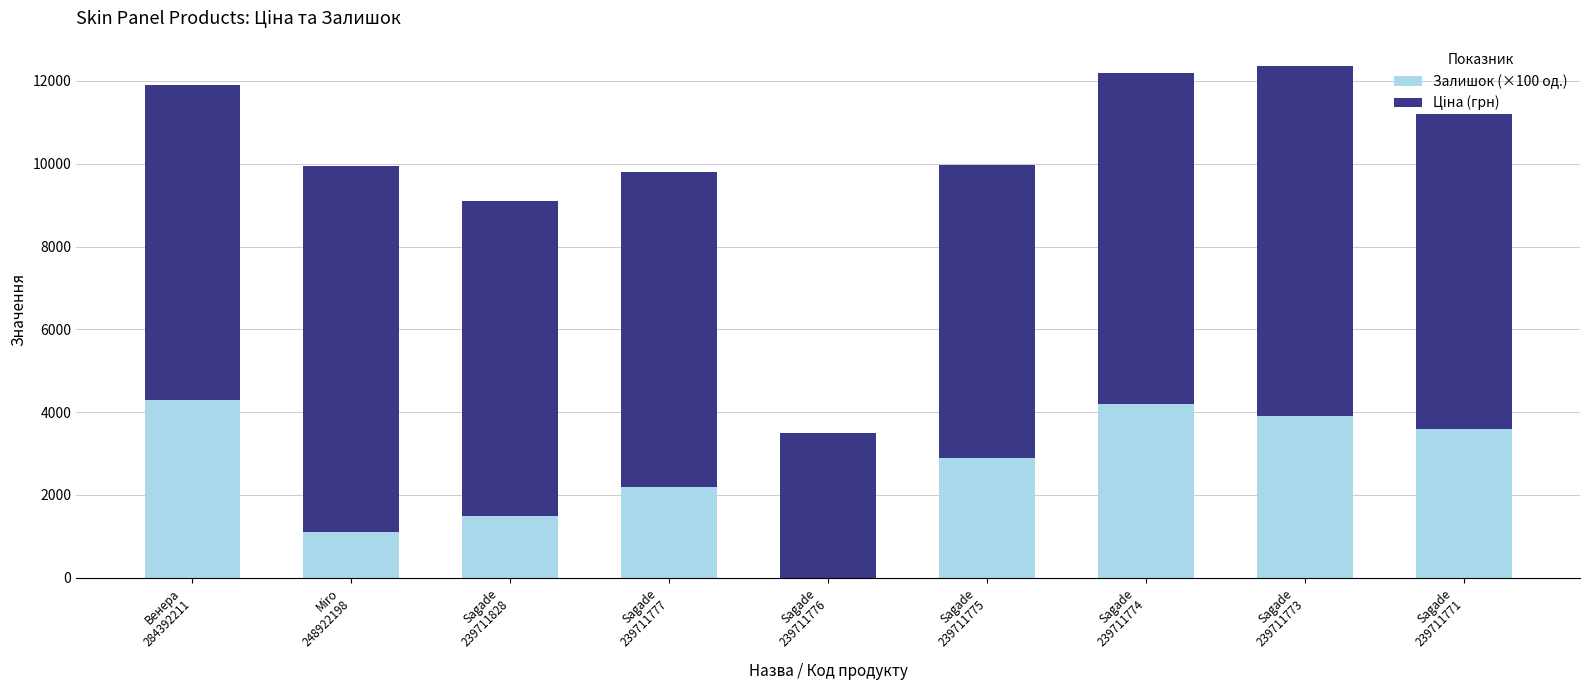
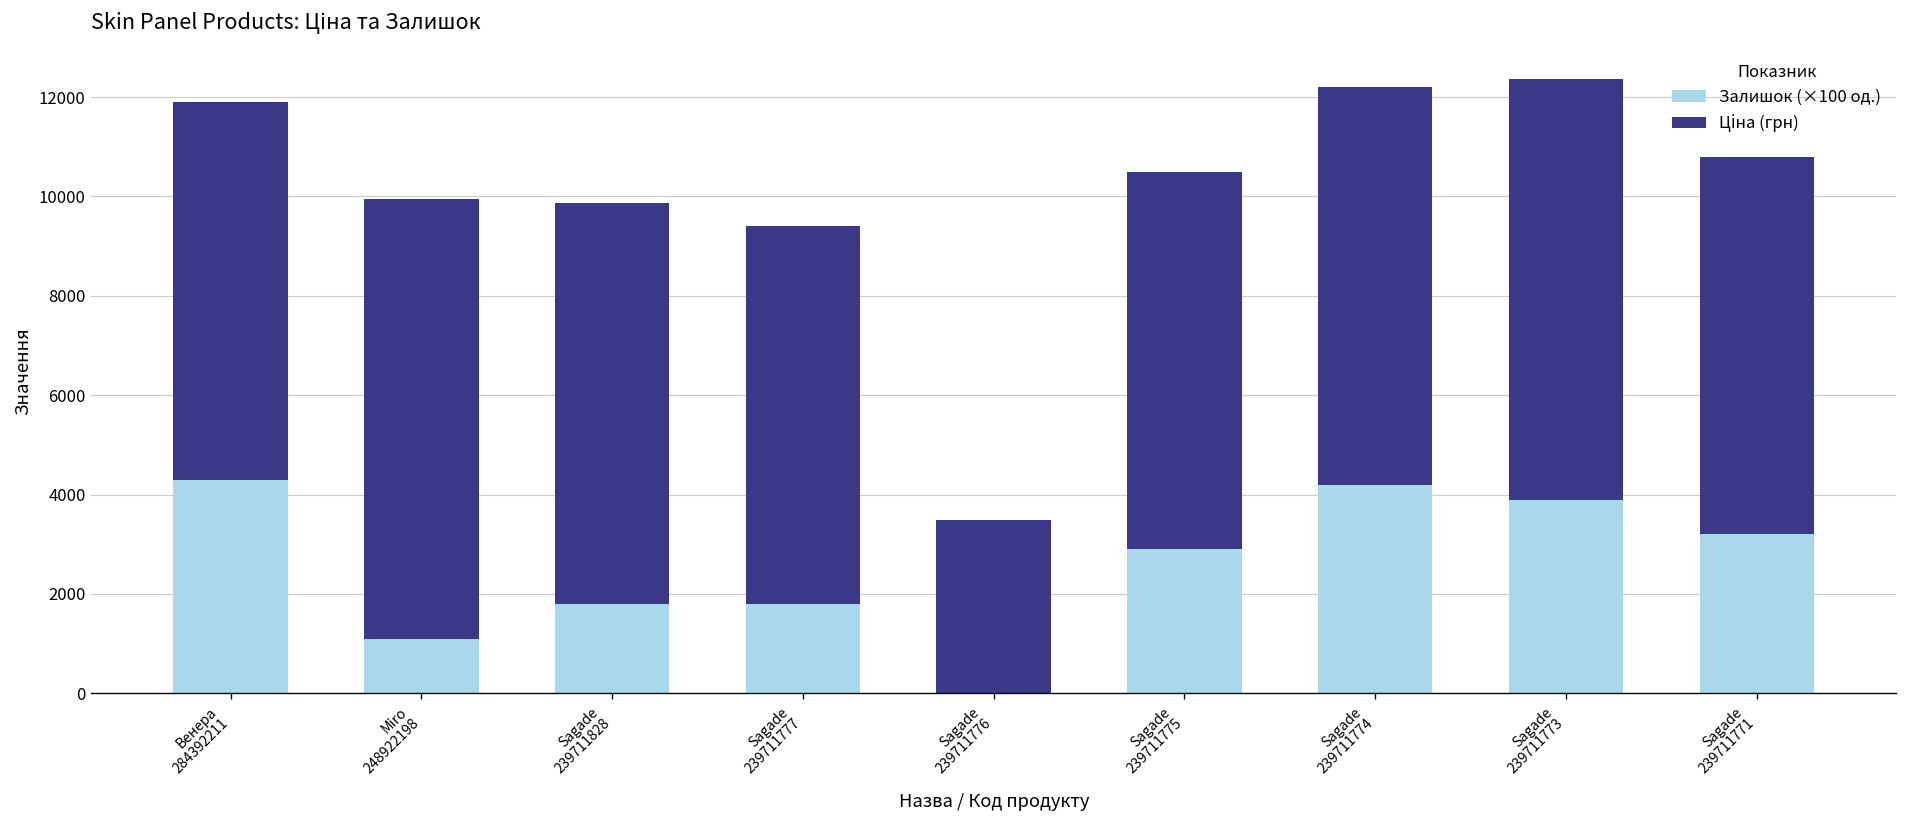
Залишок (×100 од.), Sagade 239711828: 1500 -> 1800
Ціна (грн), Sagade 239711828: 7600 -> 8100
Залишок (×100 од.), Sagade 239711777: 2200 -> 1800
Ціна (грн), Sagade 239711775: 7100 -> 7600
Залишок (×100 од.), Sagade 239711771: 3600 -> 3200
